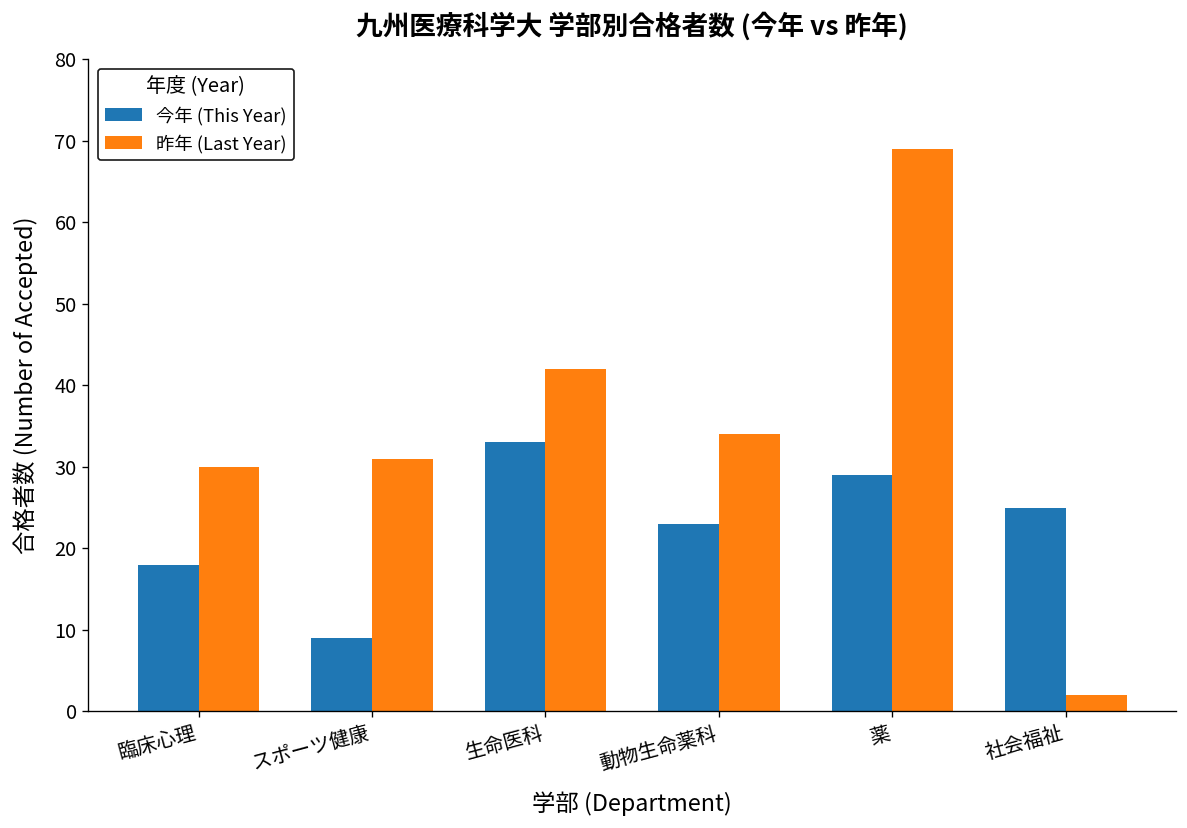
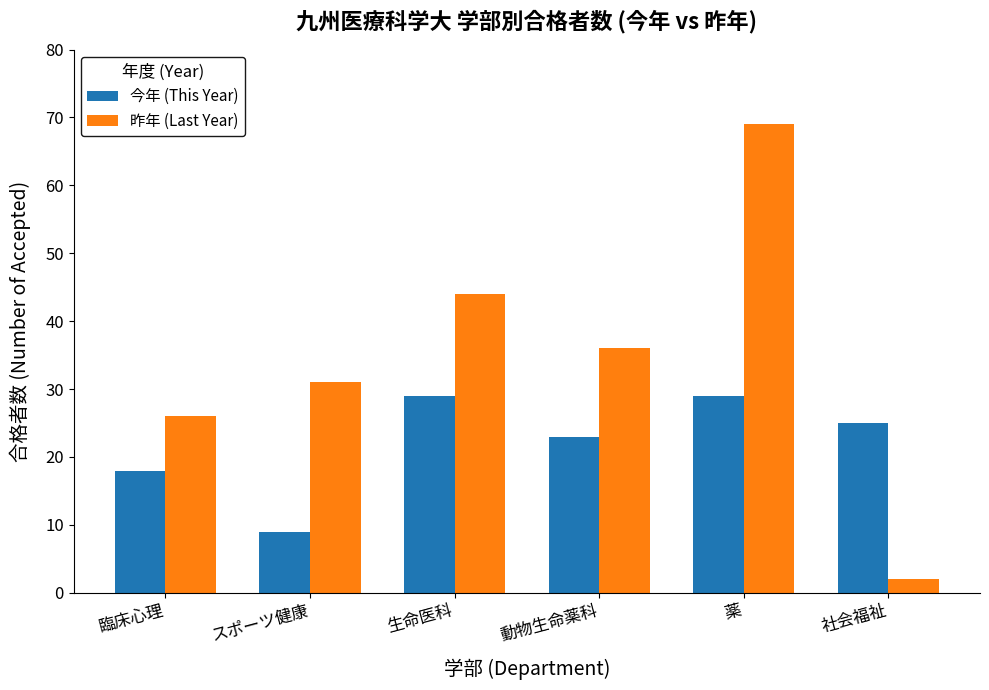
昨年 (Last Year), 臨床心理: 30 -> 26
今年 (This Year), 生命医科: 33 -> 29
昨年 (Last Year), 生命医科: 42 -> 44
昨年 (Last Year), 動物生命薬科: 34 -> 36
